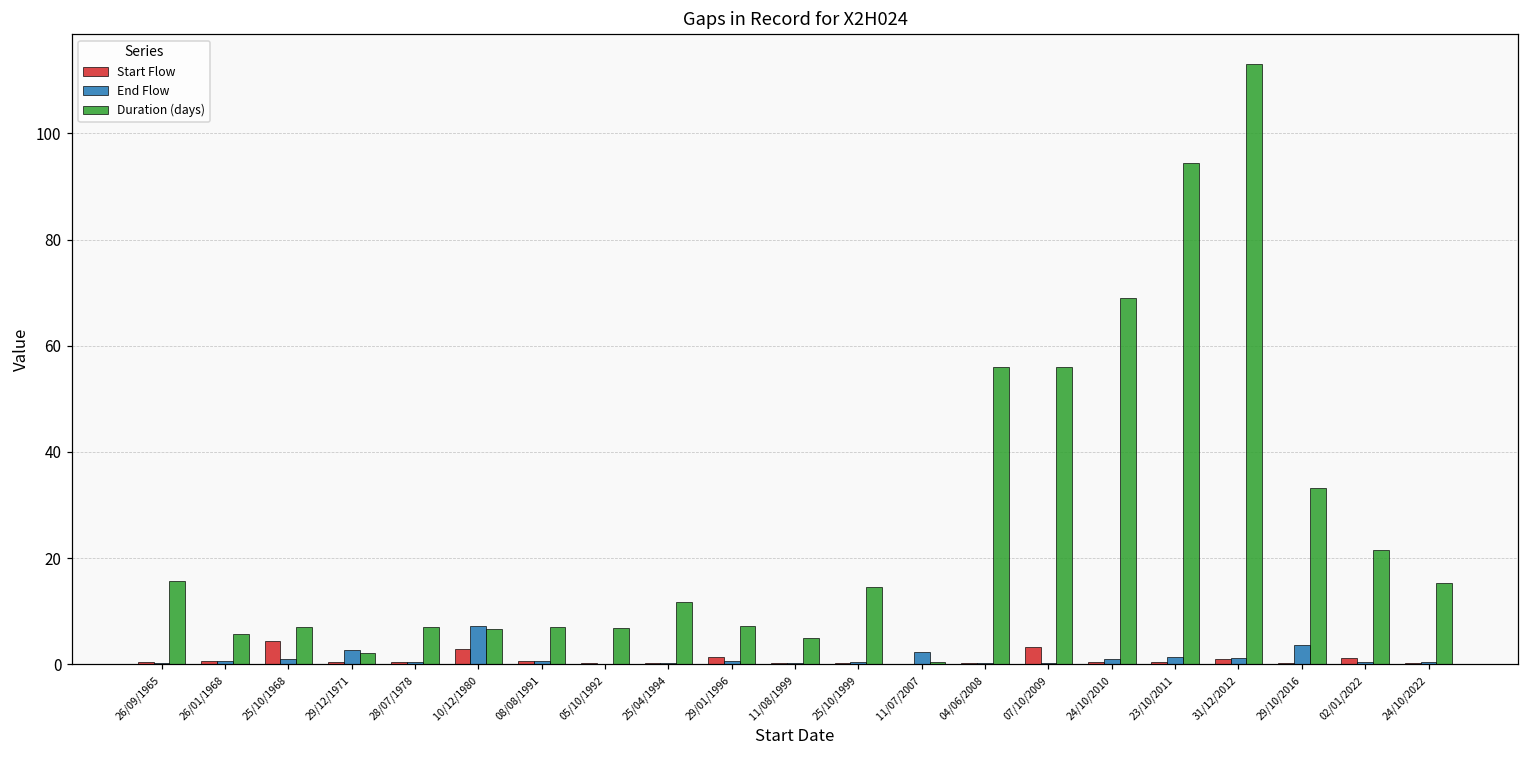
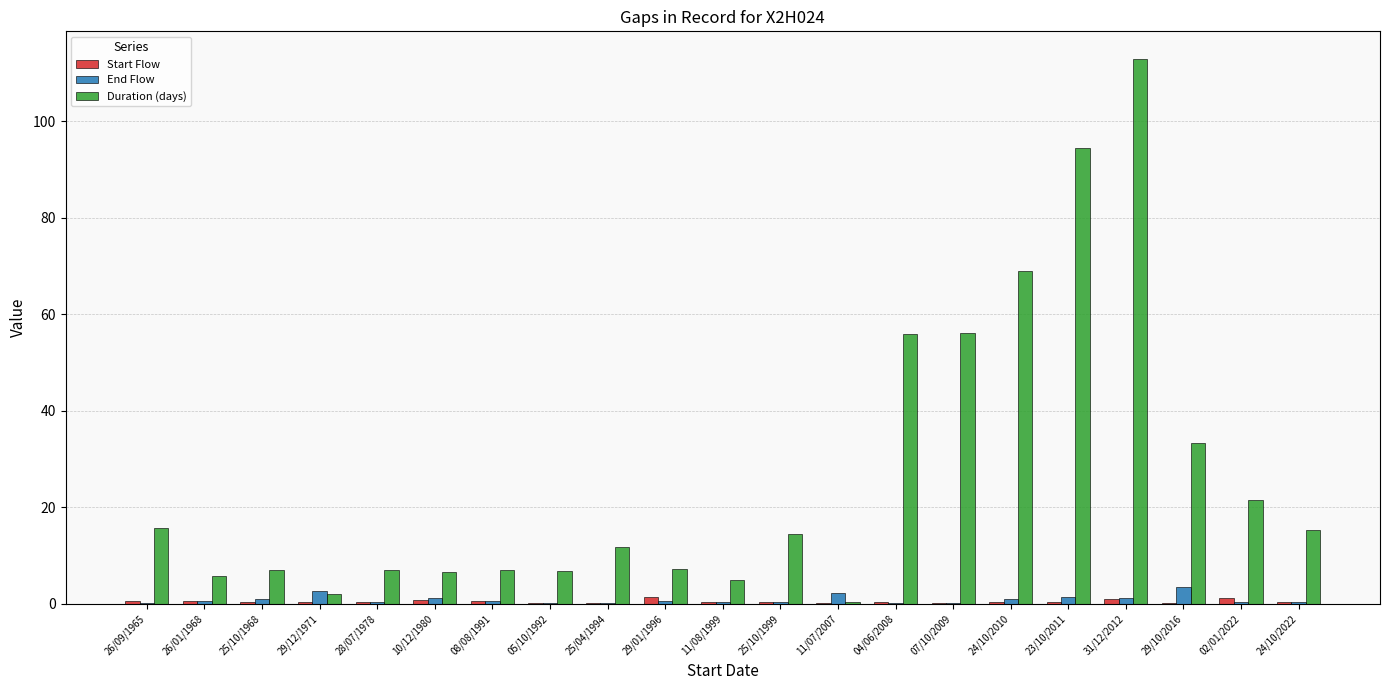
Start Flow, 25/10/1968: 4 -> 0
Start Flow, 10/12/1980: 3 -> 1
End Flow, 10/12/1980: 7 -> 1
Start Flow, 07/10/2009: 3 -> 0
